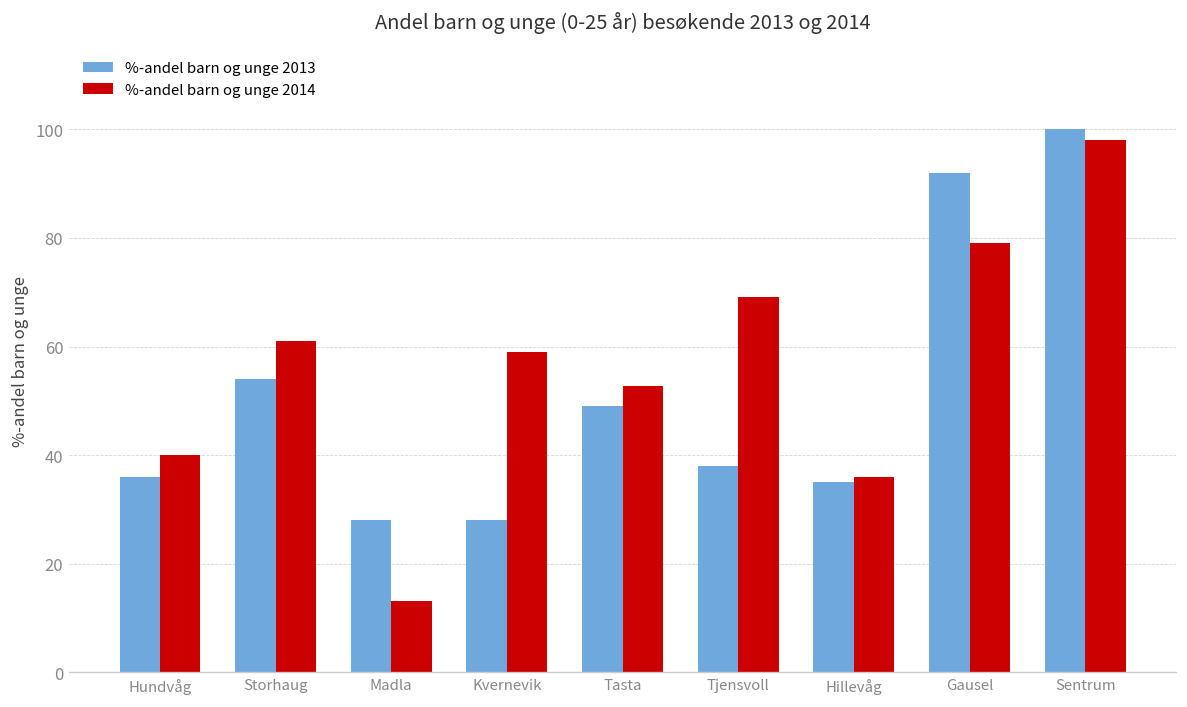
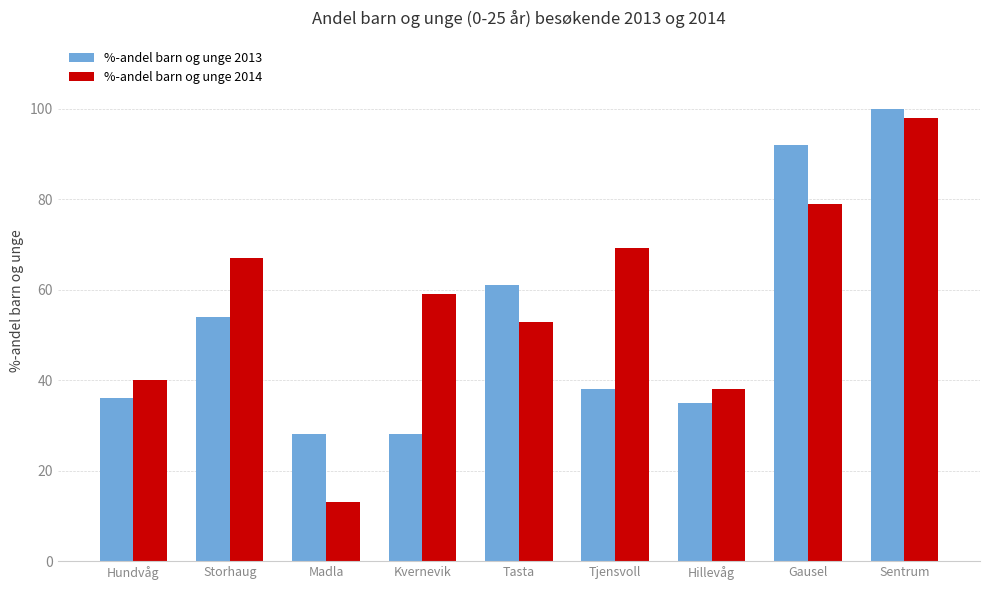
%-andel barn og unge 2014, Storhaug: 61 -> 67
%-andel barn og unge 2013, Tasta: 49 -> 61
%-andel barn og unge 2014, Hillevåg: 36 -> 38
